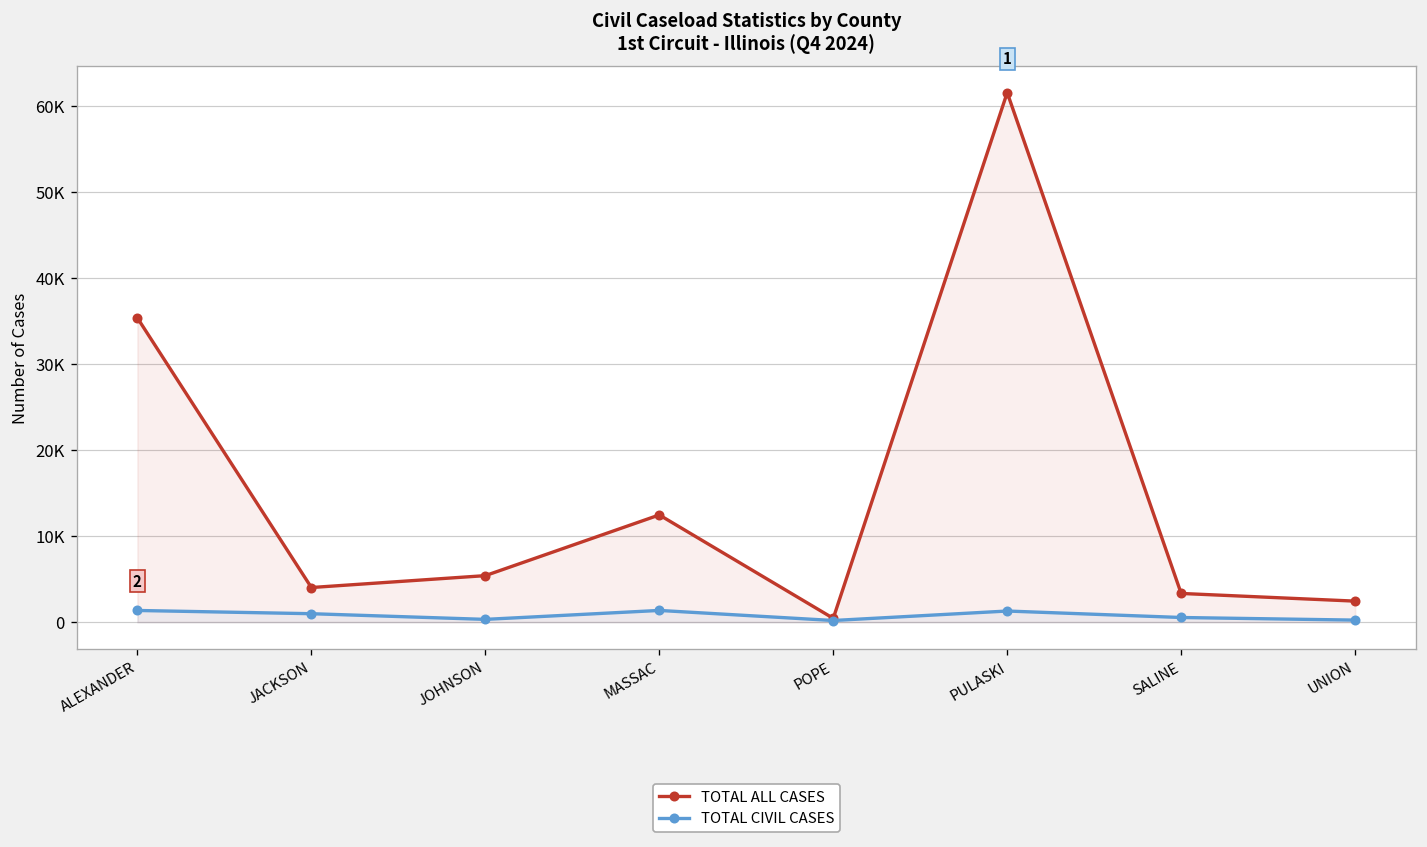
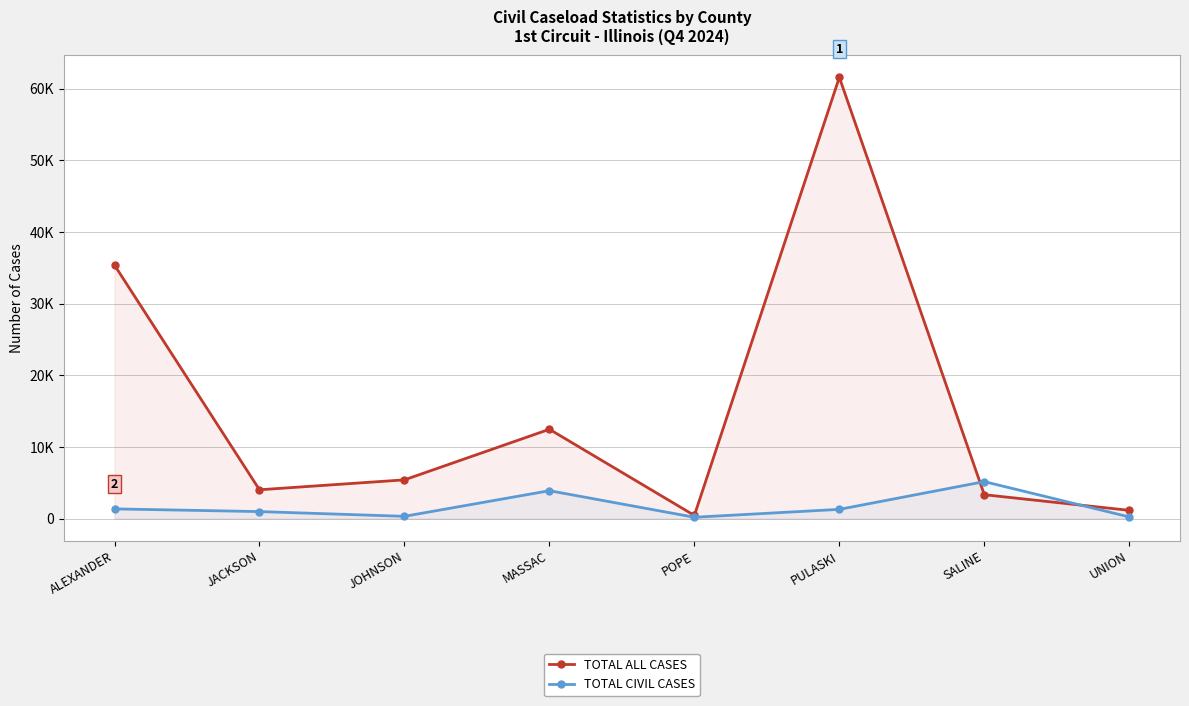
TOTAL CIVIL CASES, MASSAC: 1000 -> 4000
TOTAL CIVIL CASES, SALINE: 1000 -> 5000
TOTAL ALL CASES, UNION: 2000 -> 1000
